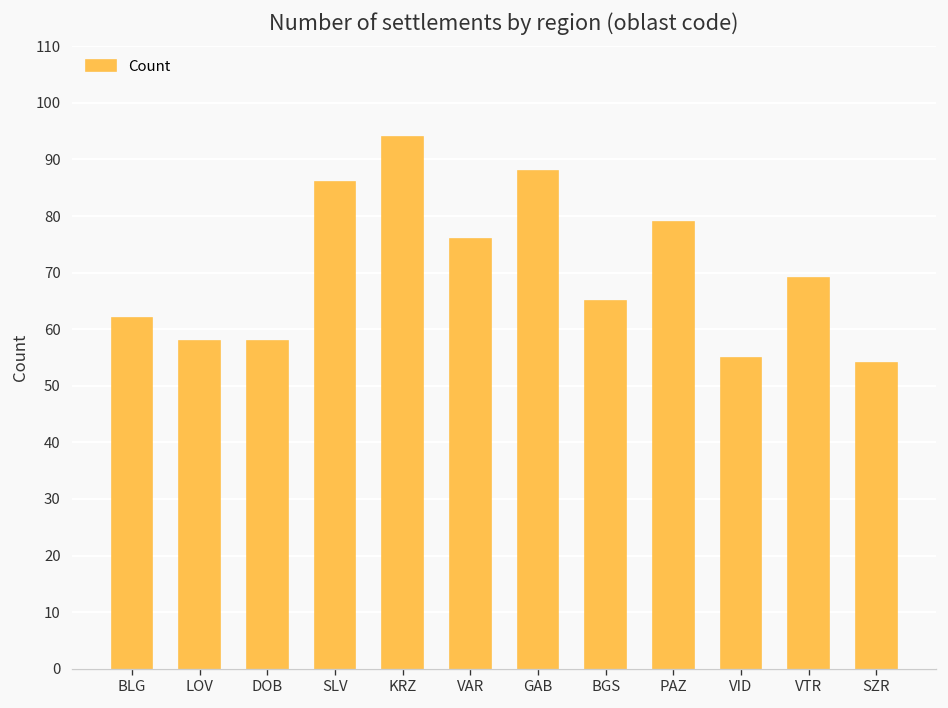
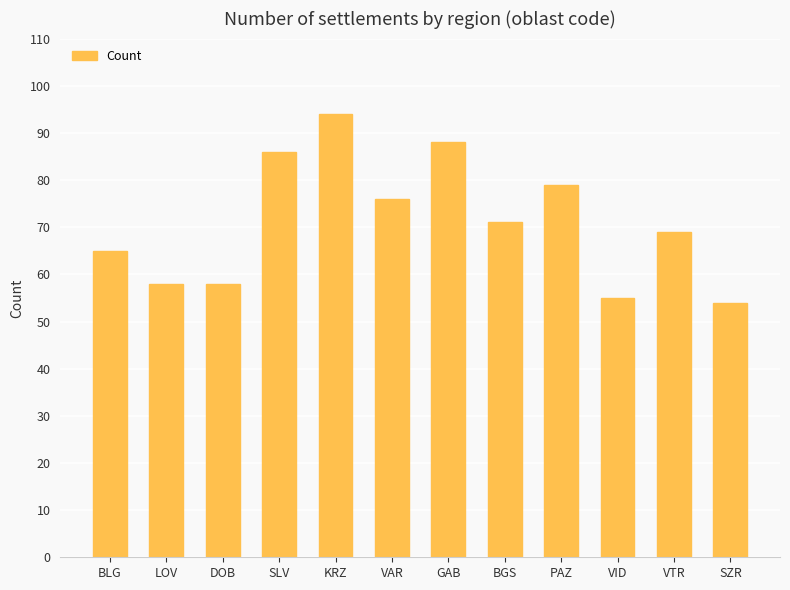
BLG: 62 -> 65
BGS: 65 -> 71
